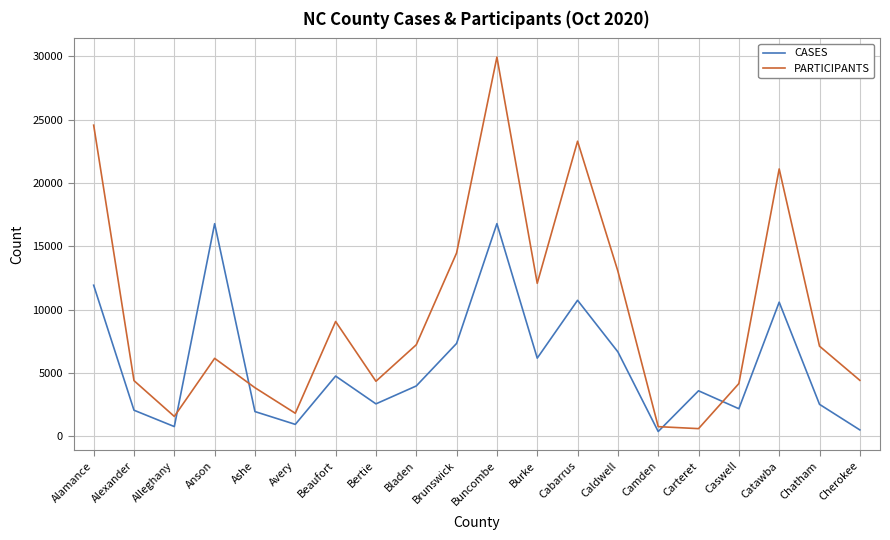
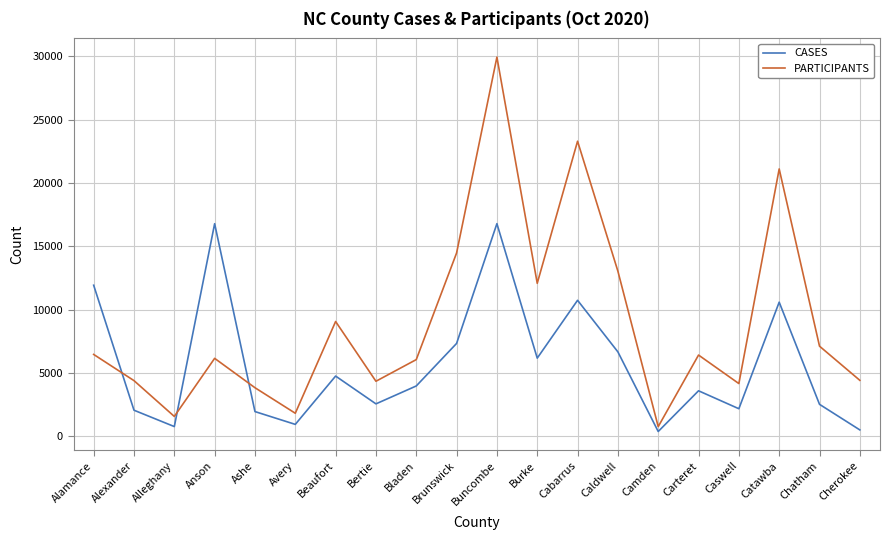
PARTICIPANTS, Alamance: 24600 -> 6500
PARTICIPANTS, Bladen: 7200 -> 6100
PARTICIPANTS, Carteret: 600 -> 6400
